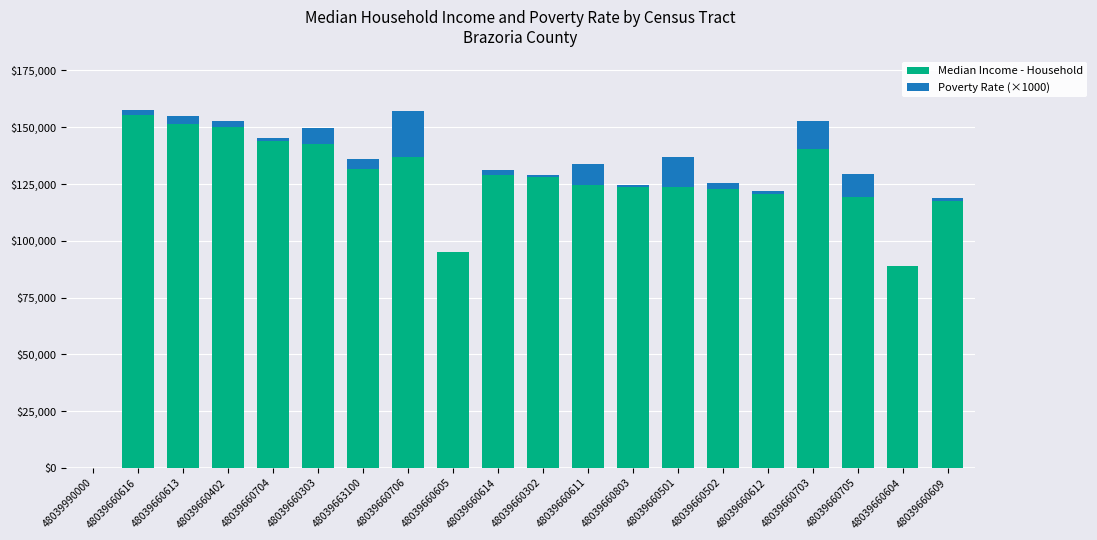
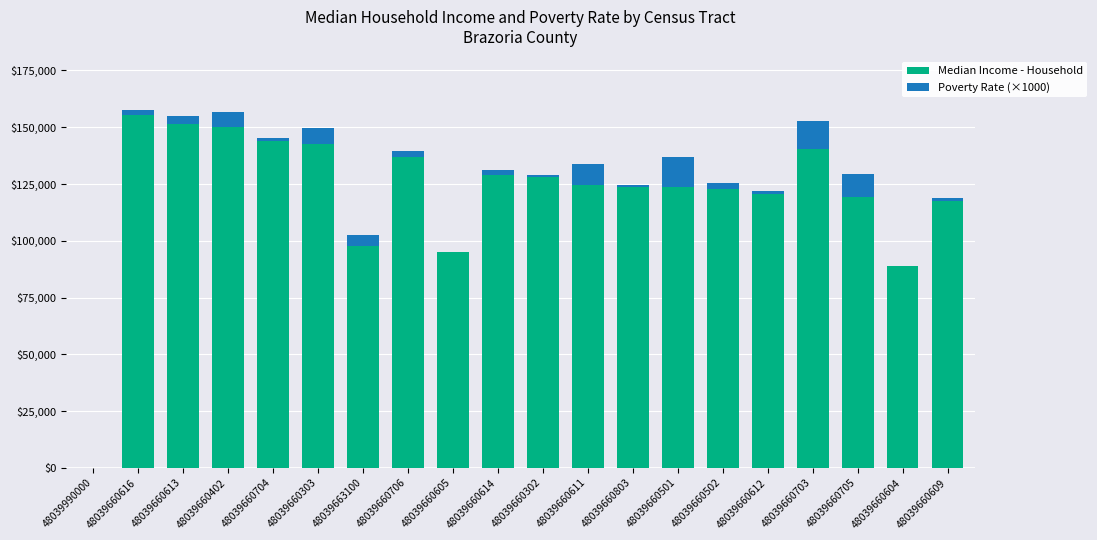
Poverty Rate (×1000), 48039660402: $3,000 -> $7,000
Median Income - Household, 48039663100: $131,000 -> $98,000
Poverty Rate (×1000), 48039660706: $20,000 -> $3,000
